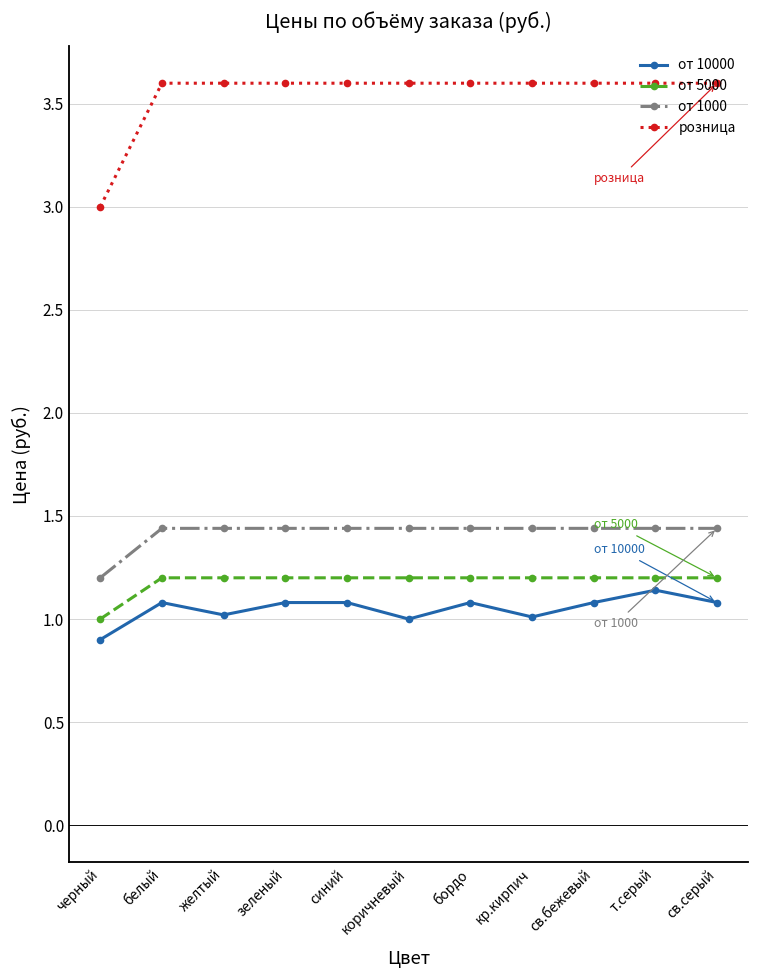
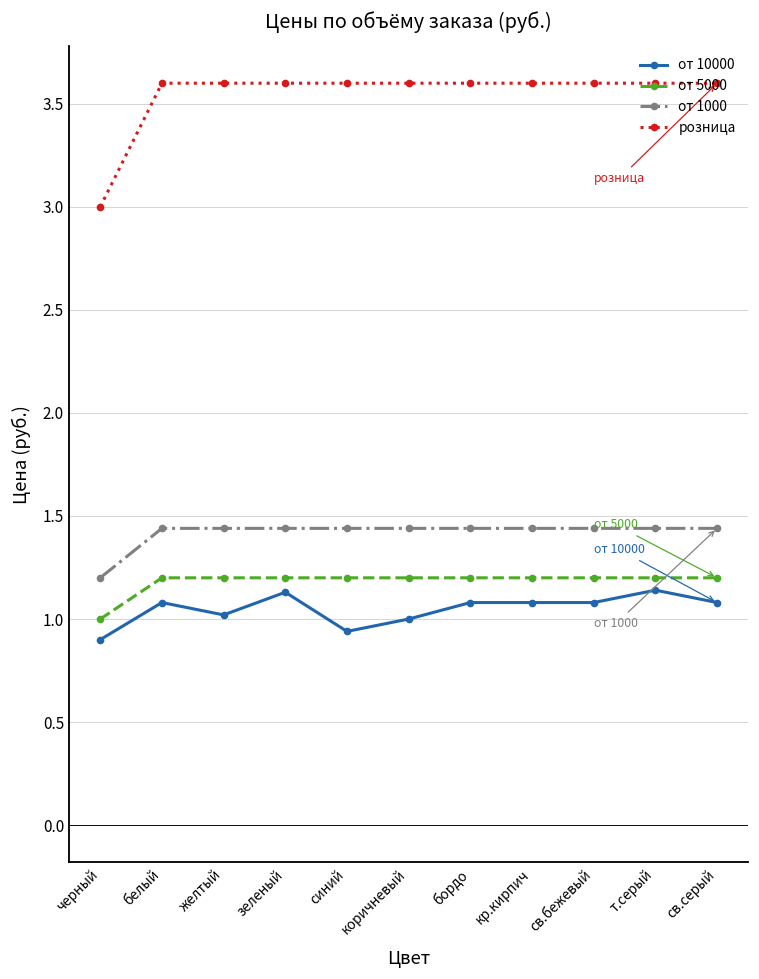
от 10000, зеленый: 1.08 -> 1.13
от 10000, синий: 1.08 -> 0.94
от 10000, кр.кирпич: 1.01 -> 1.08
